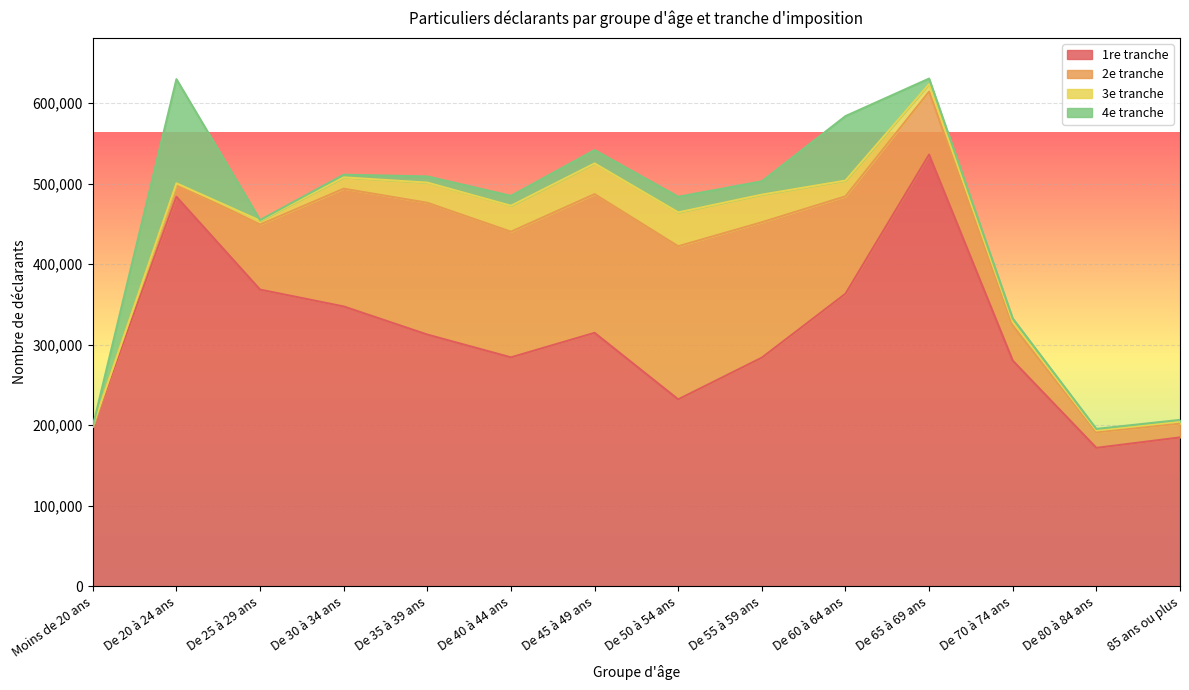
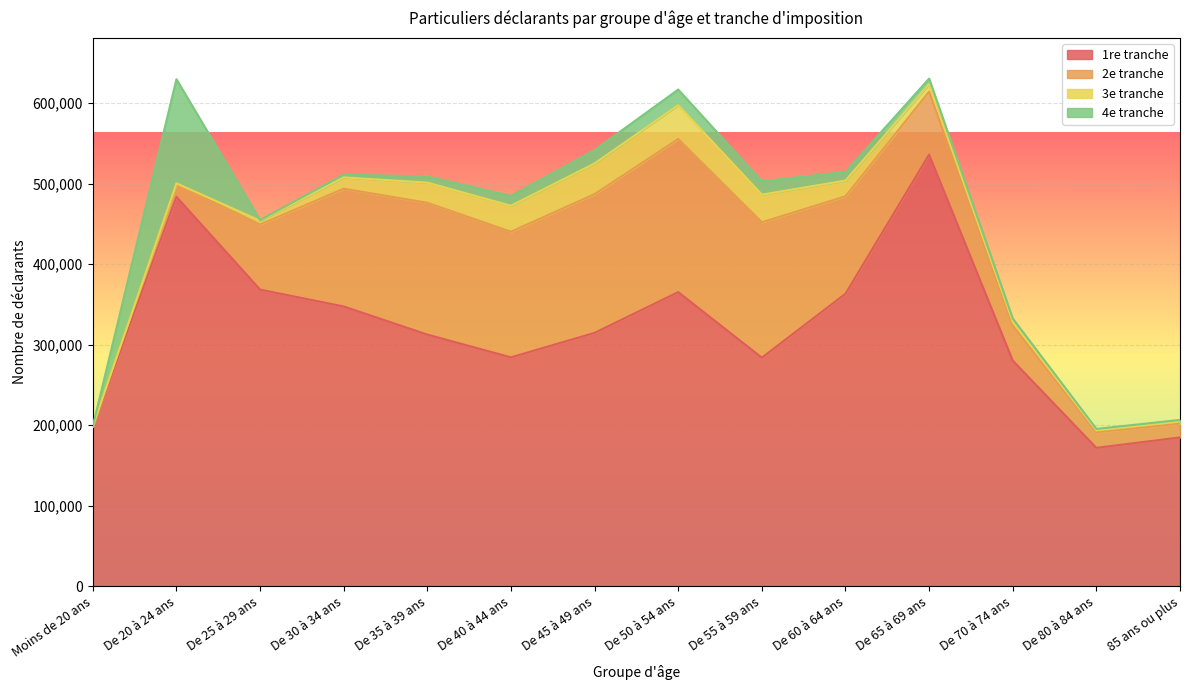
1re tranche, De 50 à 54 ans: 230,000 -> 370,000
4e tranche, De 60 à 64 ans: 80,000 -> 10,000
